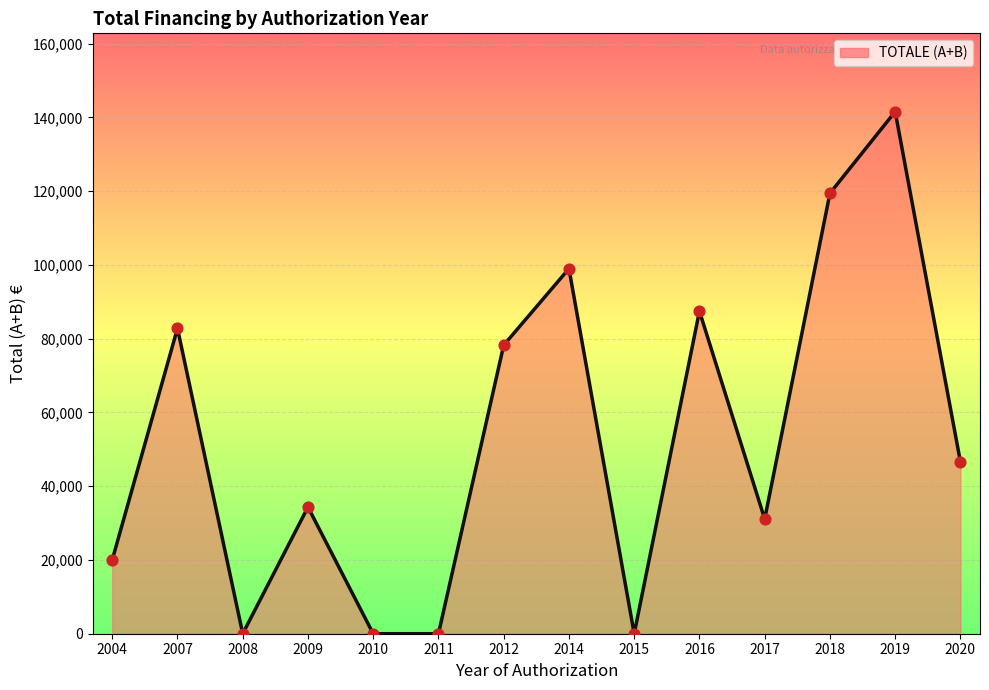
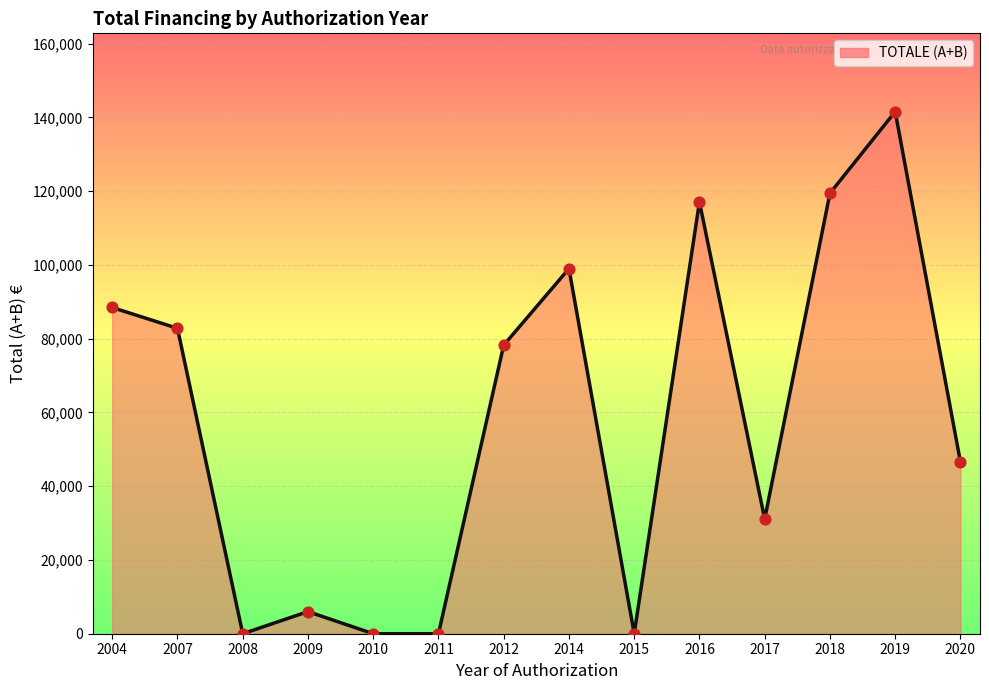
2004: 20,000 -> 88,000
2009: 34,000 -> 6,000
2016: 87,000 -> 117,000
